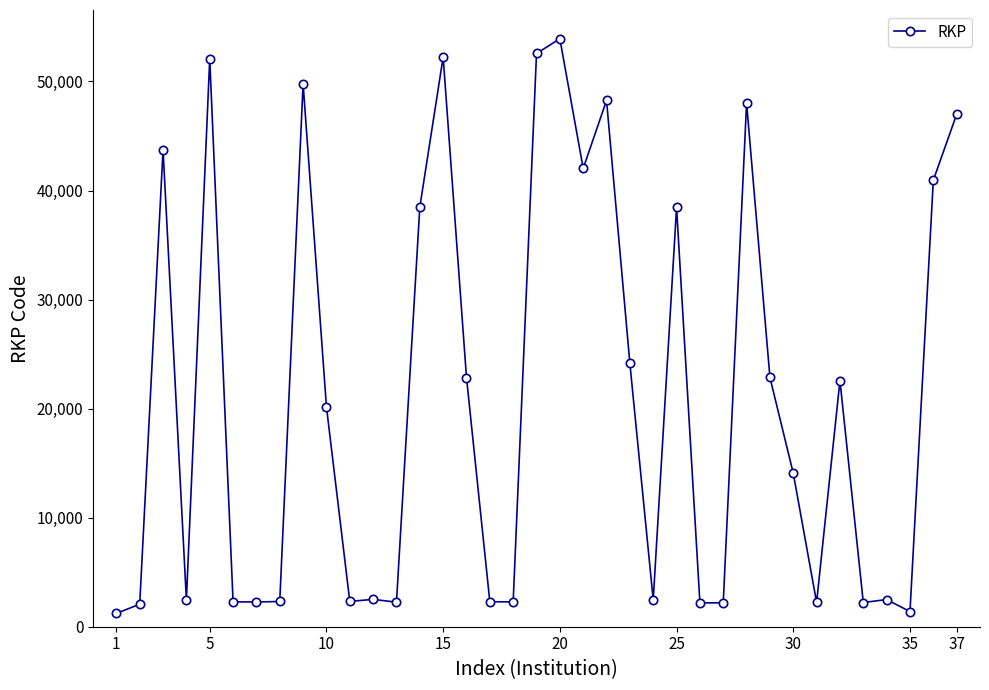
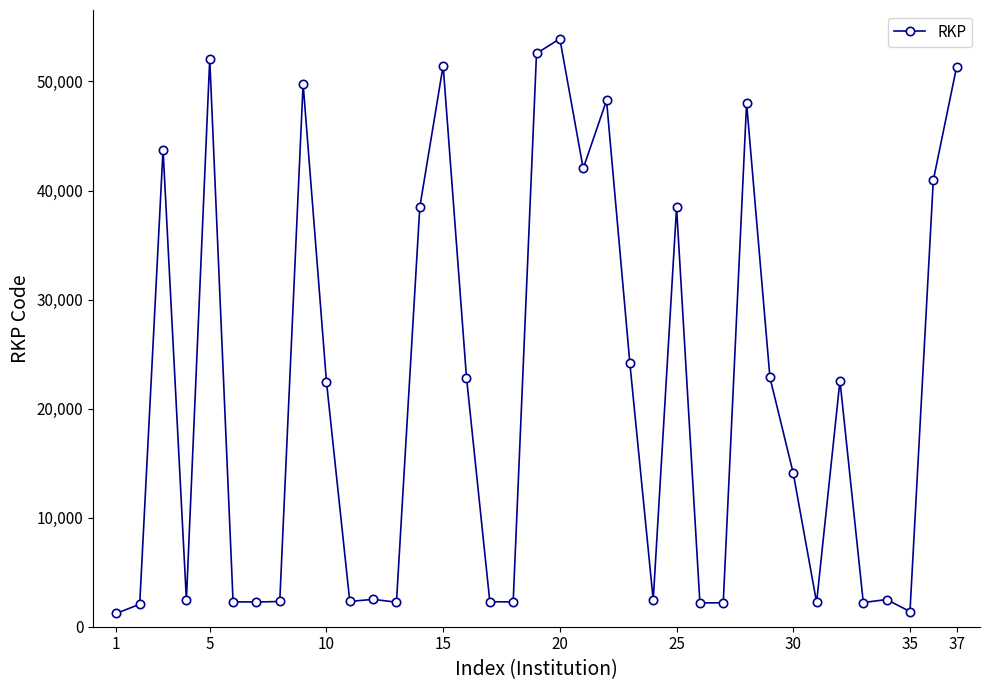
10: 20,200 -> 22,500
15: 52,200 -> 51,500
37: 47,000 -> 51,400
